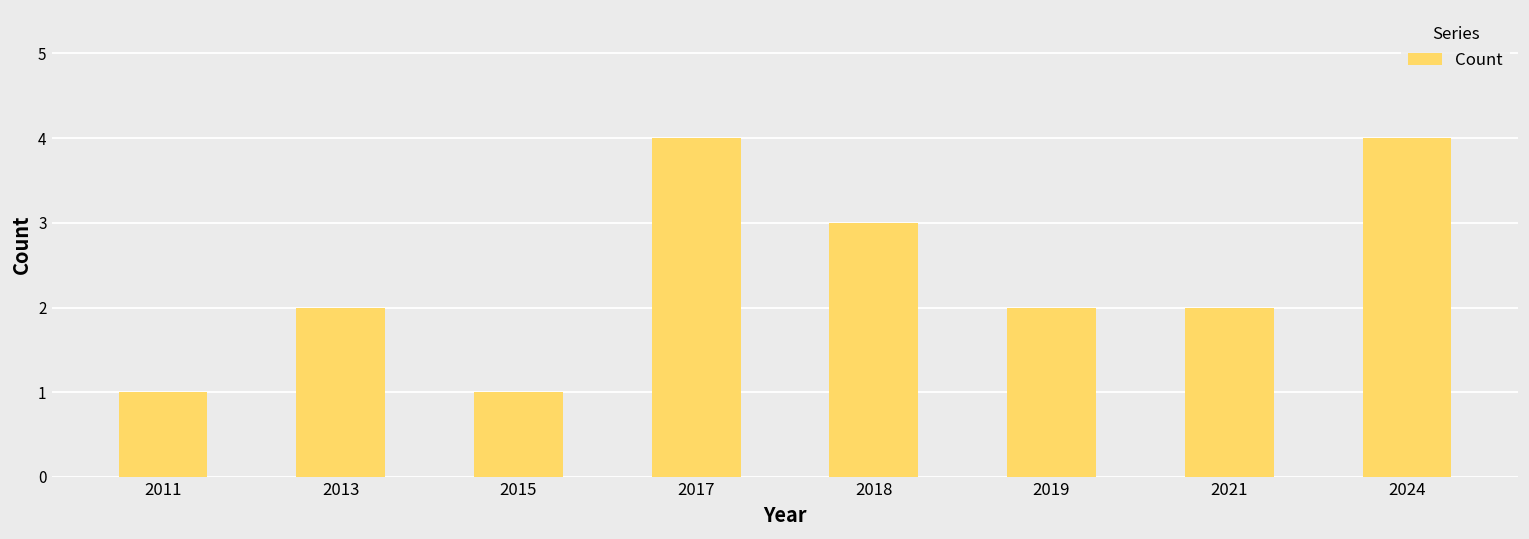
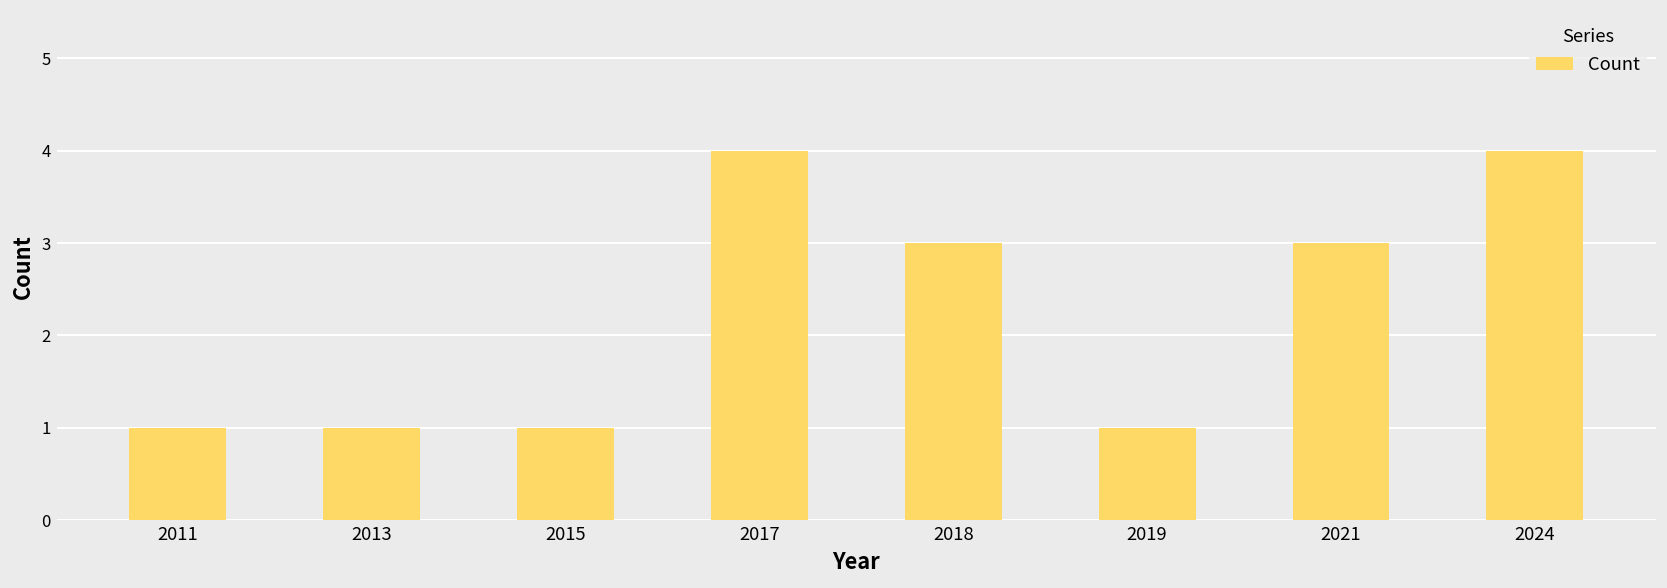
2013: 2 -> 1
2019: 2 -> 1
2021: 2 -> 3
